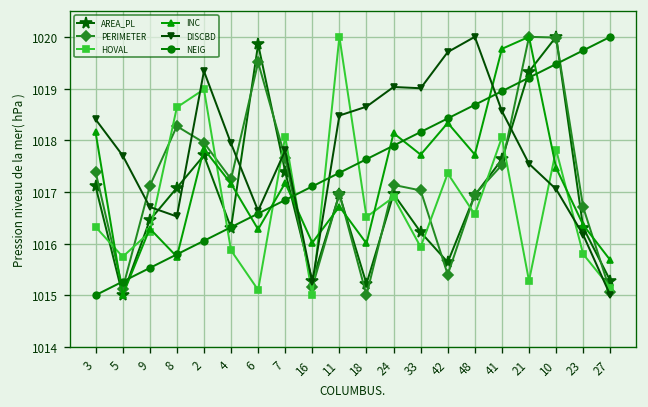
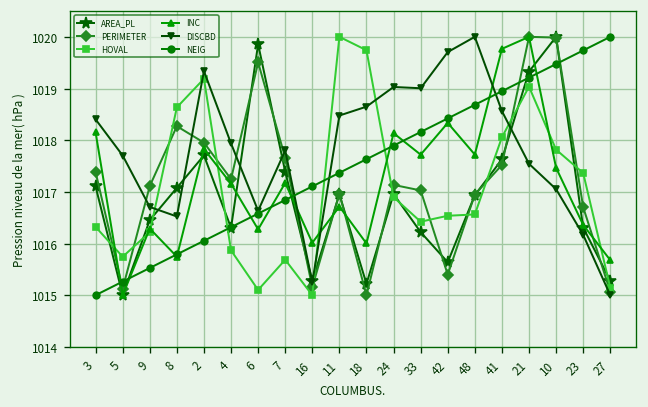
HOVAL, 2: 1019.0 -> 1019.2
HOVAL, 7: 1018.1 -> 1015.7
HOVAL, 18: 1016.5 -> 1019.7
HOVAL, 33: 1015.9 -> 1016.4
HOVAL, 42: 1017.4 -> 1016.5
HOVAL, 21: 1015.3 -> 1019.0
HOVAL, 23: 1015.8 -> 1017.4
